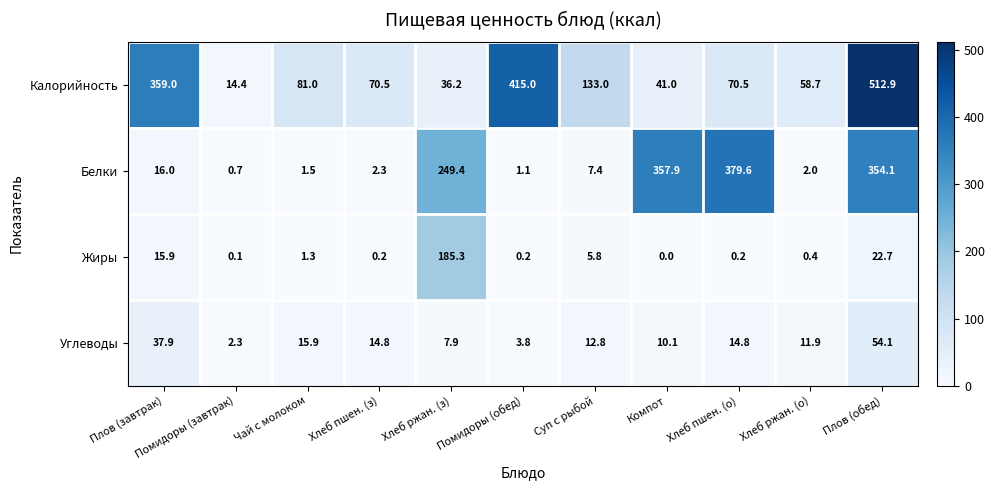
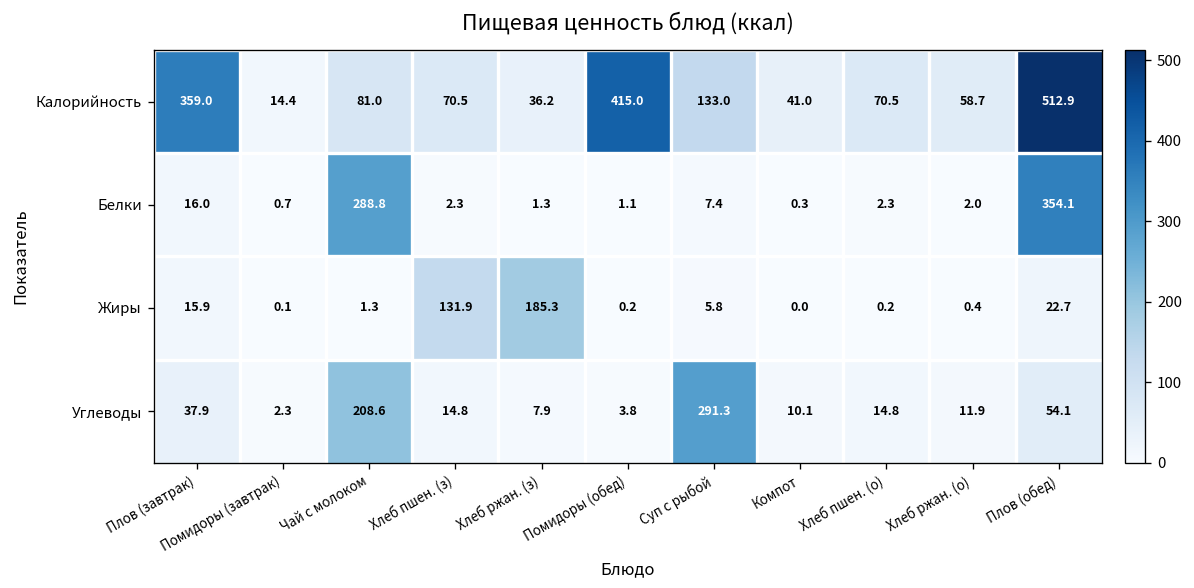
Белки, Чай с молоком: 1.5 -> 288.8
Белки, Хлеб ржан. (з): 249.4 -> 1.3
Белки, Компот: 357.9 -> 0.3
Белки, Хлеб пшен. (о): 379.6 -> 2.3
Жиры, Хлеб пшен. (з): 0.2 -> 131.9
Углеводы, Чай с молоком: 15.9 -> 208.6
Углеводы, Суп с рыбой: 12.8 -> 291.3
